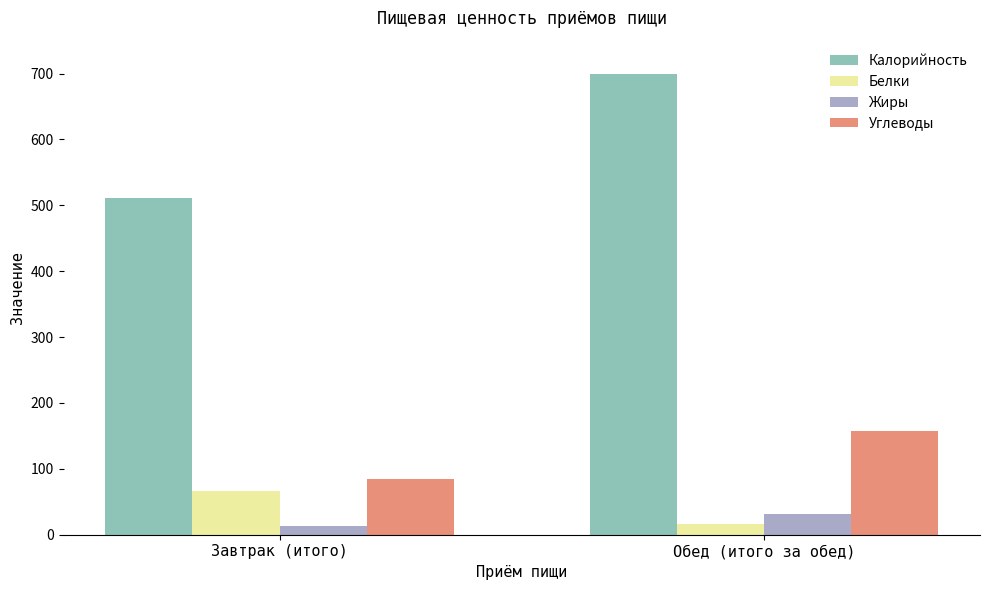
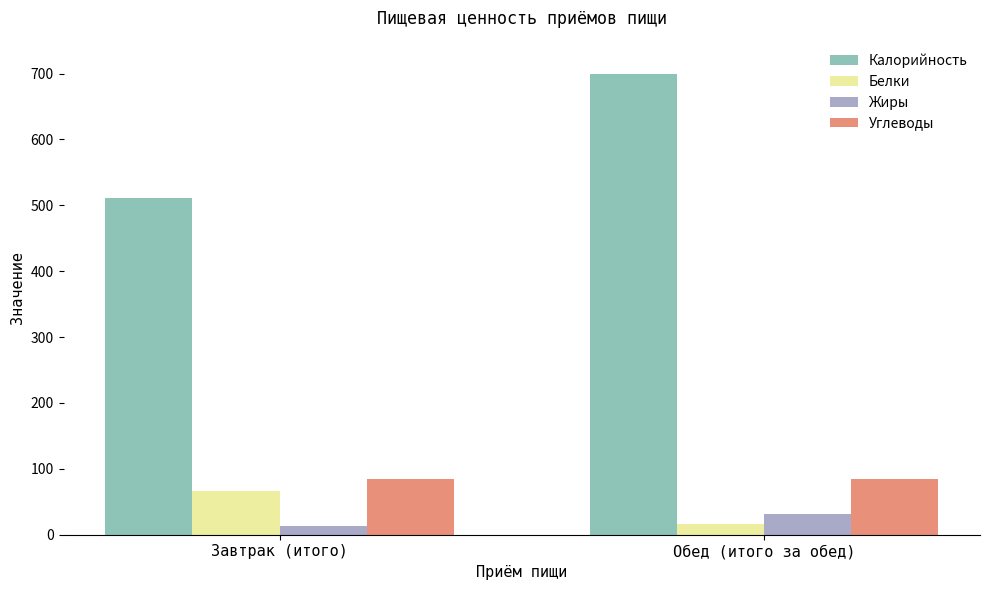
Углеводы, Обед (итого за обед): 160 -> 80
